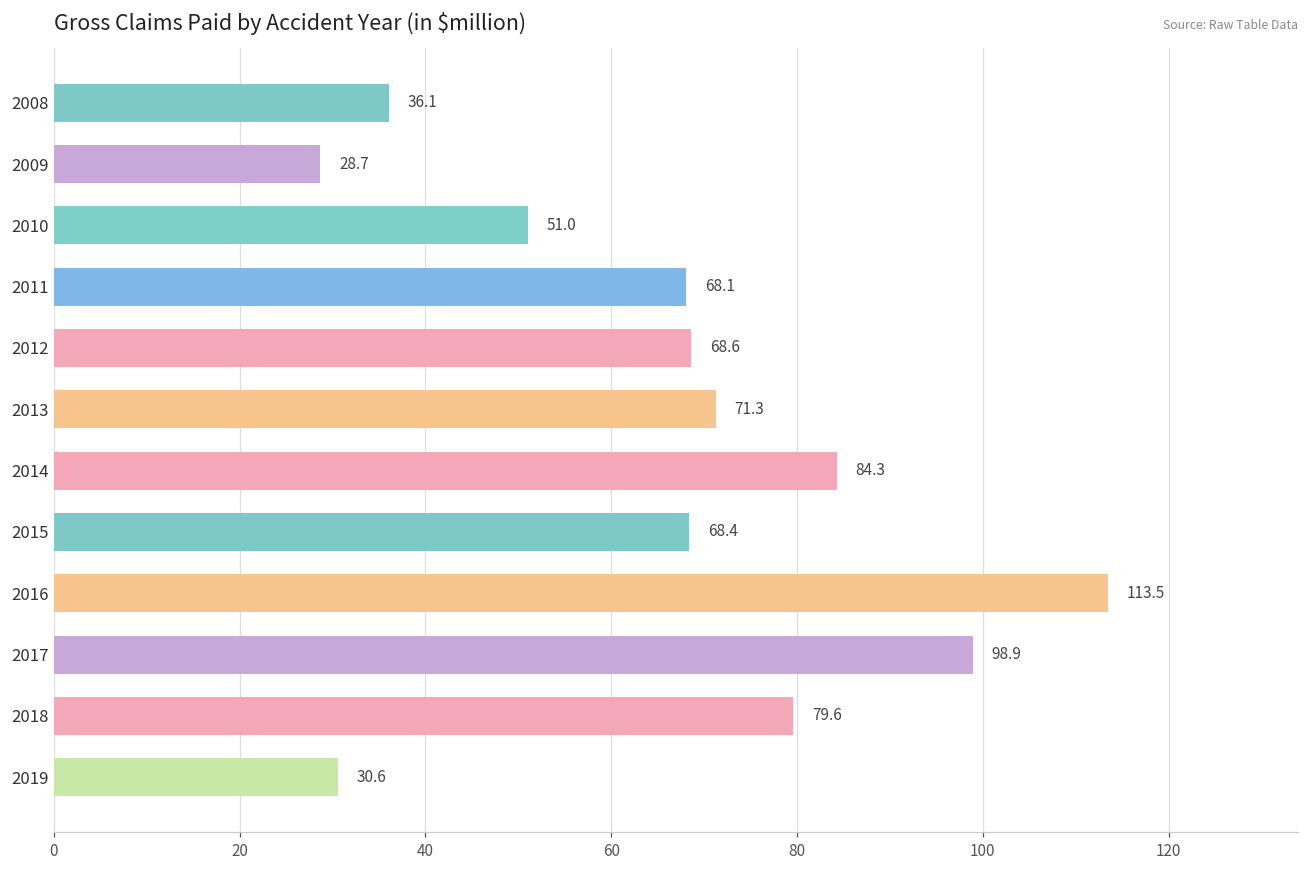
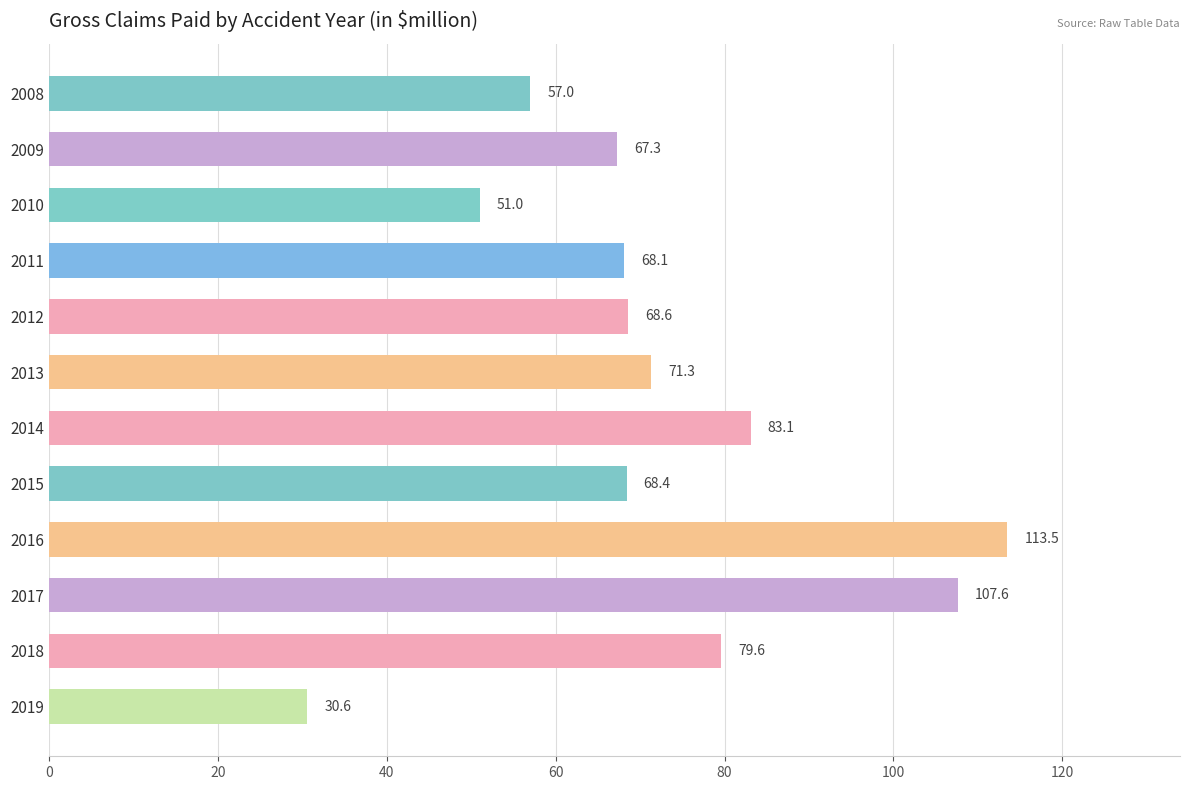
2008: 36.1 -> 57.0
2009: 28.7 -> 67.3
2014: 84.3 -> 83.1
2017: 98.9 -> 107.6
